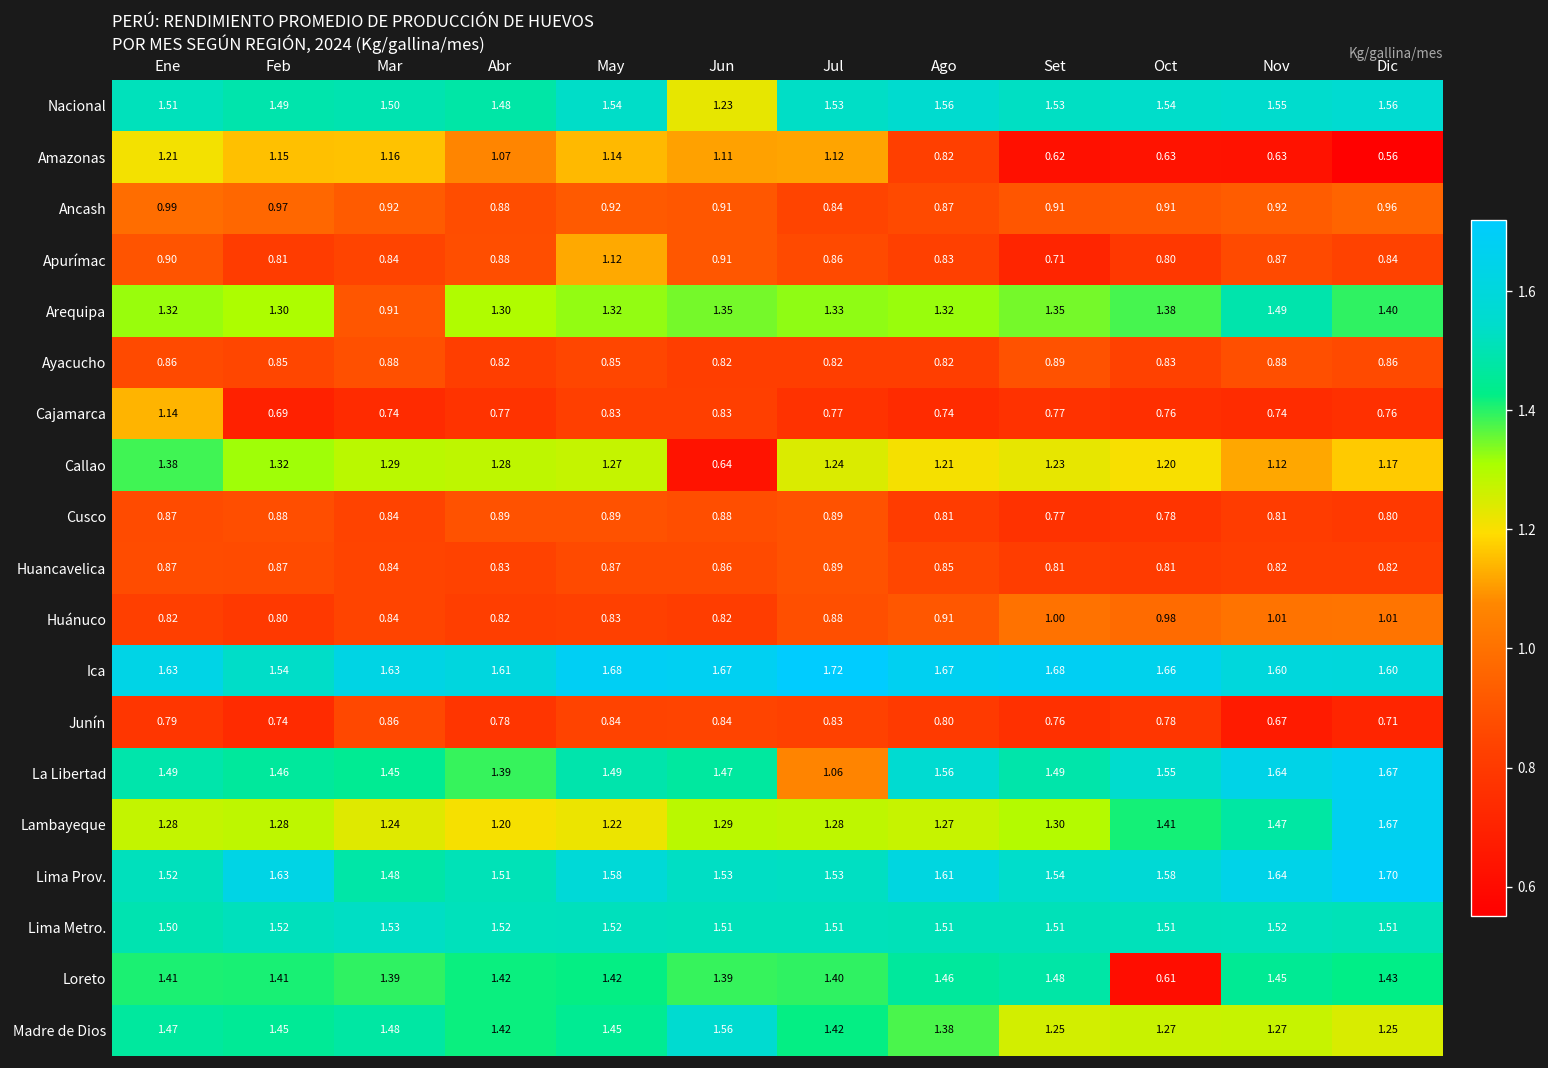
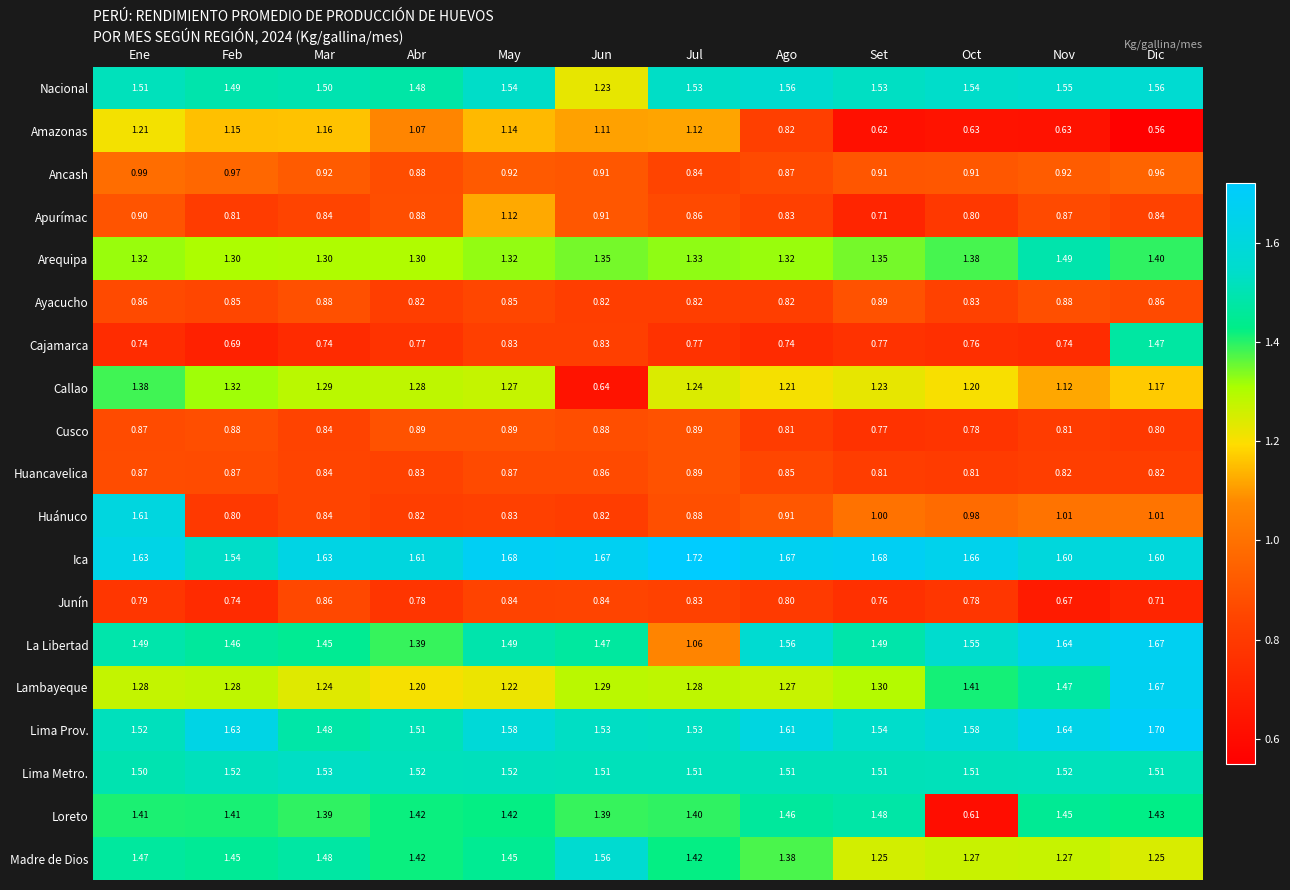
Arequipa, Mar: 0.91 -> 1.30
Cajamarca, Ene: 1.14 -> 0.74
Cajamarca, Dic: 0.76 -> 1.47
Huánuco, Ene: 0.82 -> 1.61
